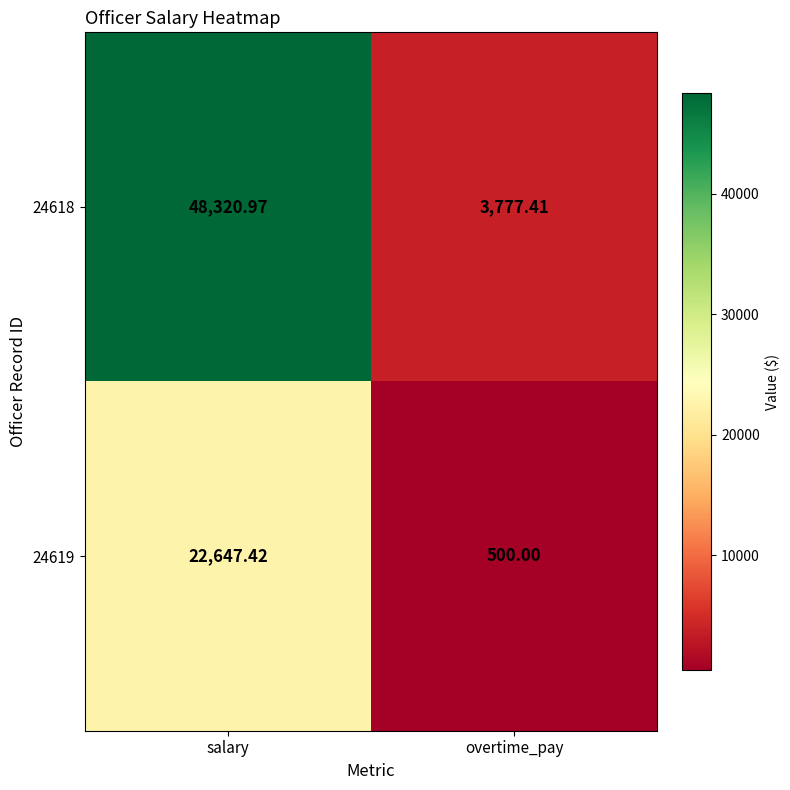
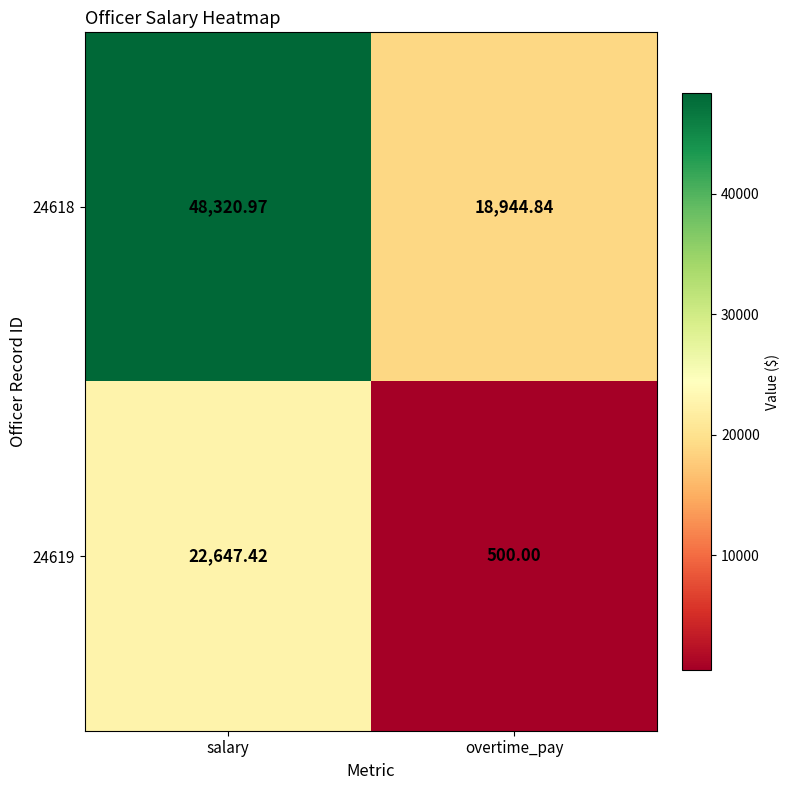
24618, overtime_pay: 3,777.41 -> 18,944.84
